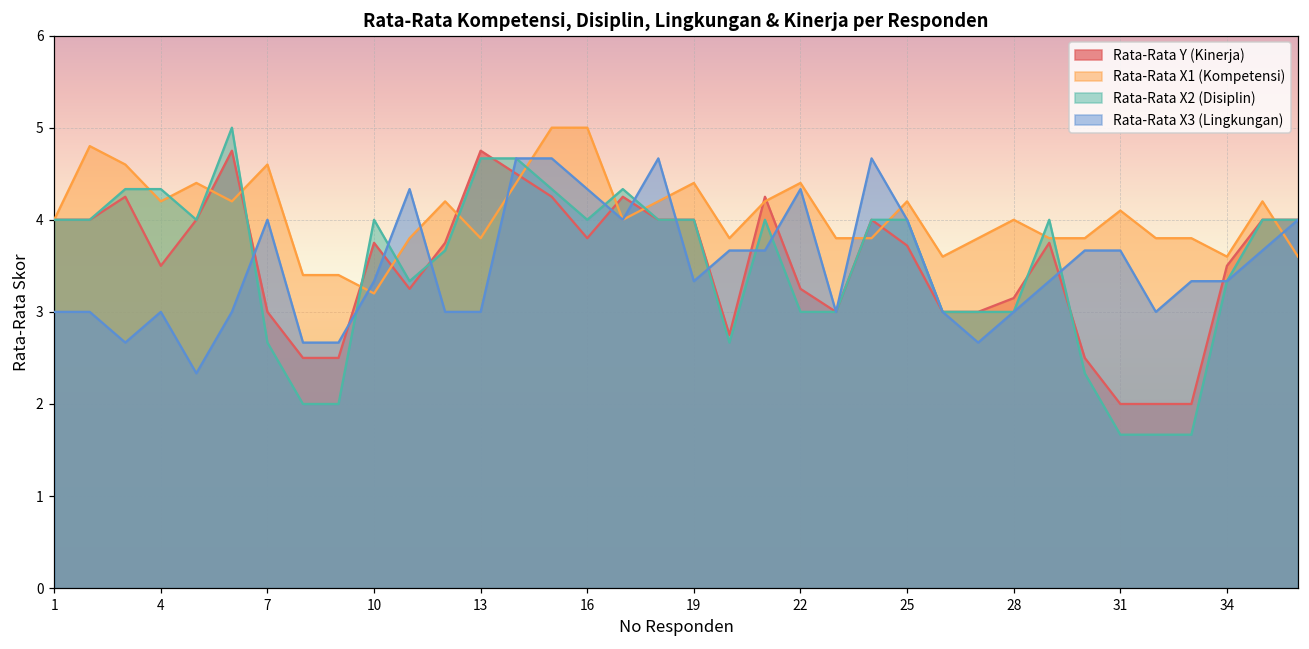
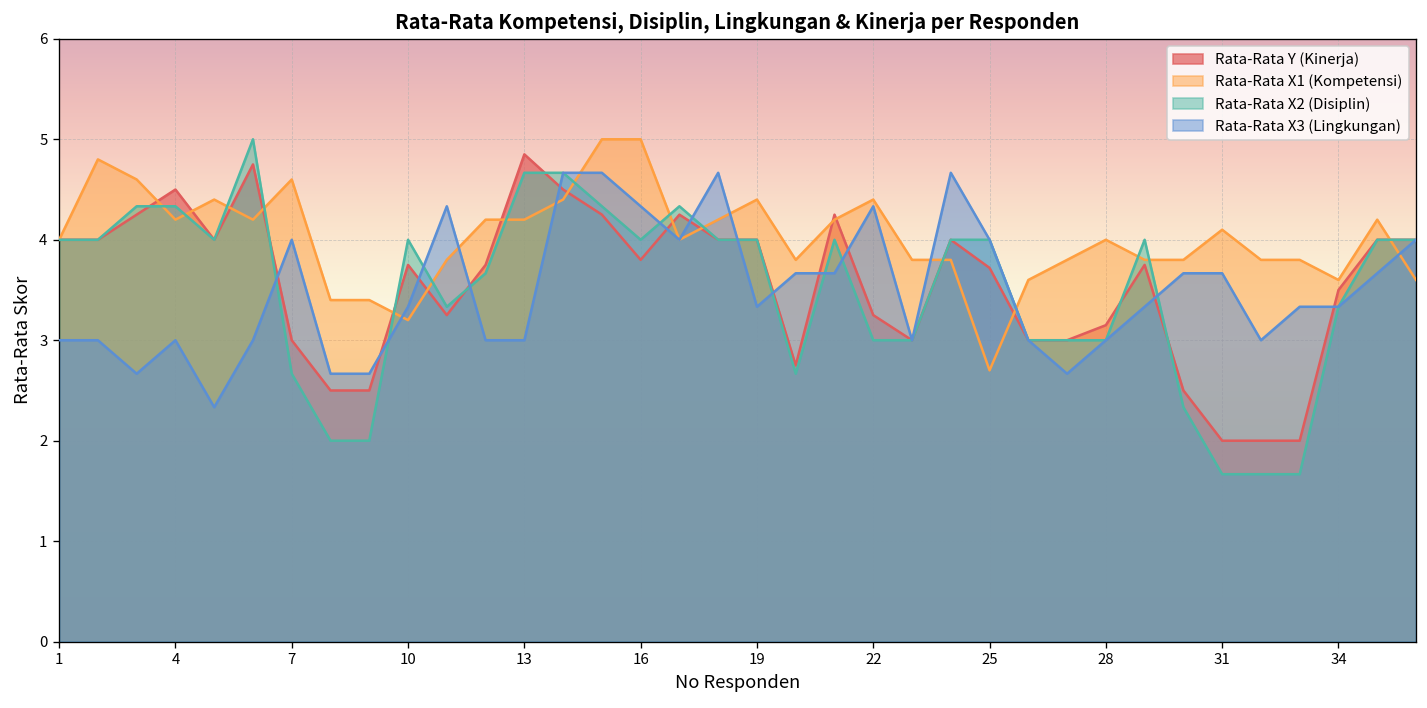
Rata-Rata Y (Kinerja), 4: 3.5 -> 4.5
Rata-Rata Y (Kinerja), 13: 4.8 -> 4.9
Rata-Rata X1 (Kompetensi), 13: 3.8 -> 4.2
Rata-Rata X1 (Kompetensi), 25: 4.2 -> 2.7
